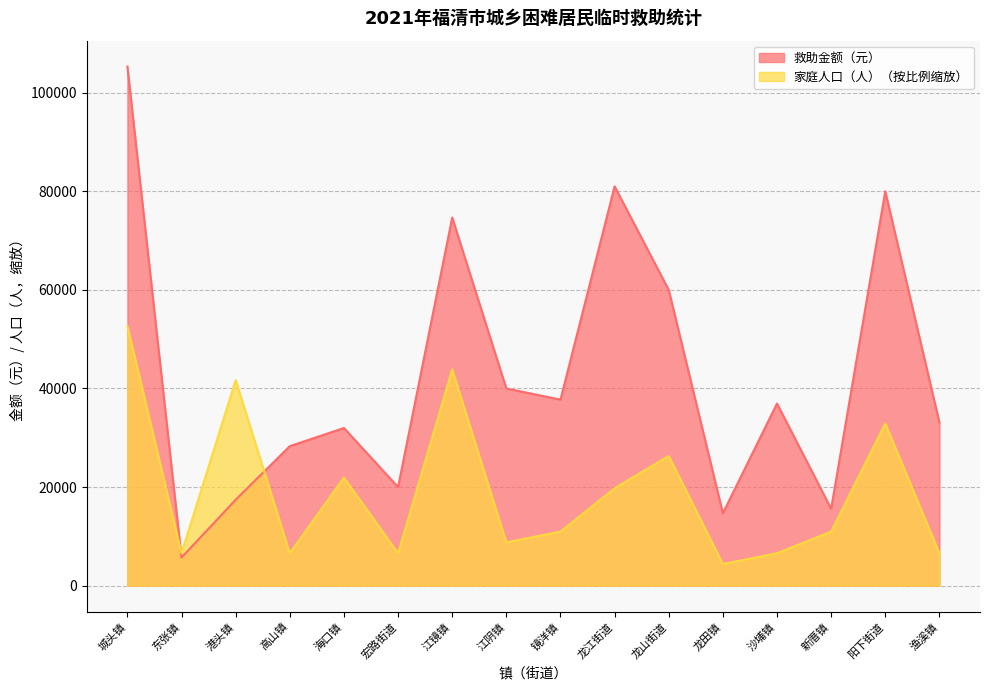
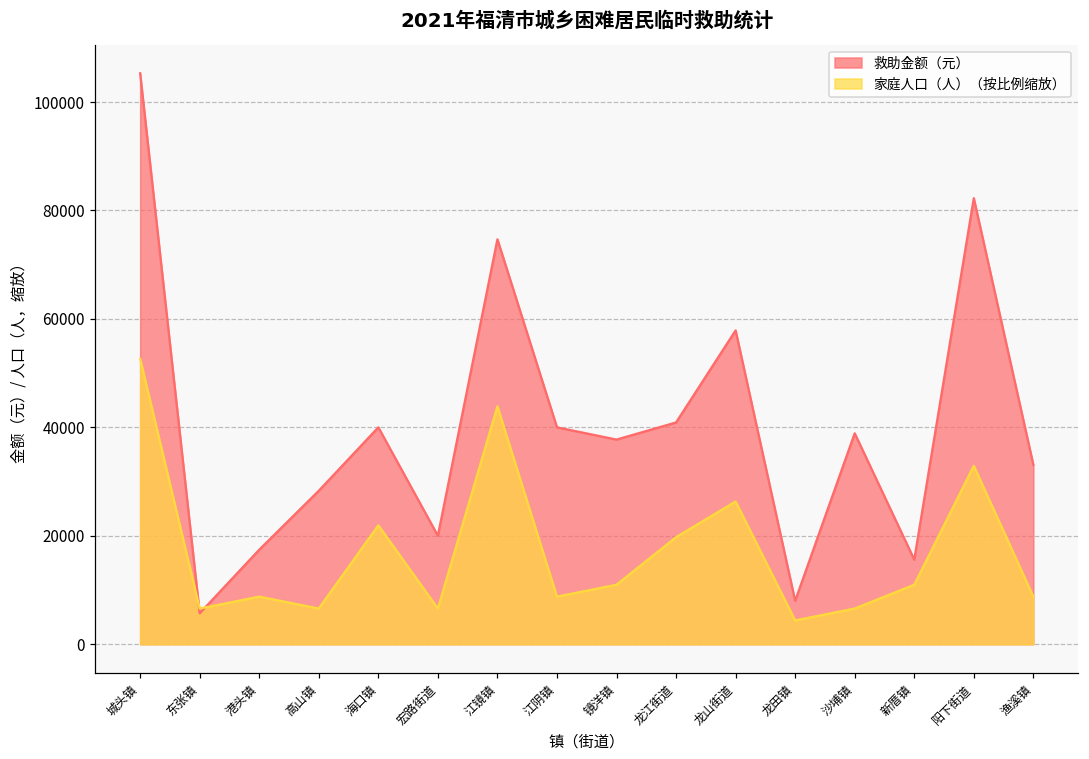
家庭人口（人）（按比例缩放）, 港头镇: 42000 -> 9000
救助金额（元）, 海口镇: 32000 -> 40000
救助金额（元）, 龙江街道: 81000 -> 41000
救助金额（元）, 龙山街道: 60000 -> 58000
救助金额（元）, 龙田镇: 15000 -> 8000
救助金额（元）, 沙埔镇: 37000 -> 39000
救助金额（元）, 阳下街道: 80000 -> 82000
家庭人口（人）（按比例缩放）, 渔溪镇: 7000 -> 9000
